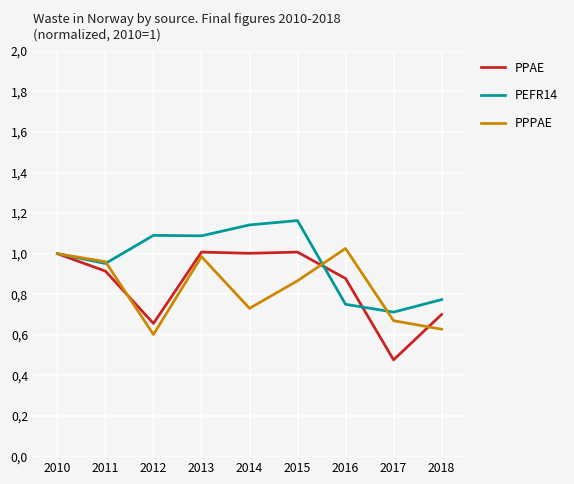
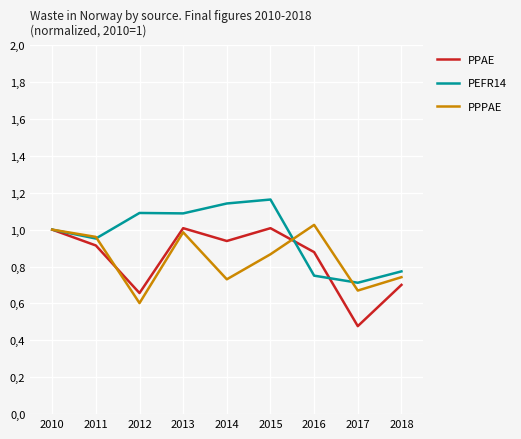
PPAE, 2014: 10.0 -> 9.4
PPPAE, 2018: 6.3 -> 7.4
